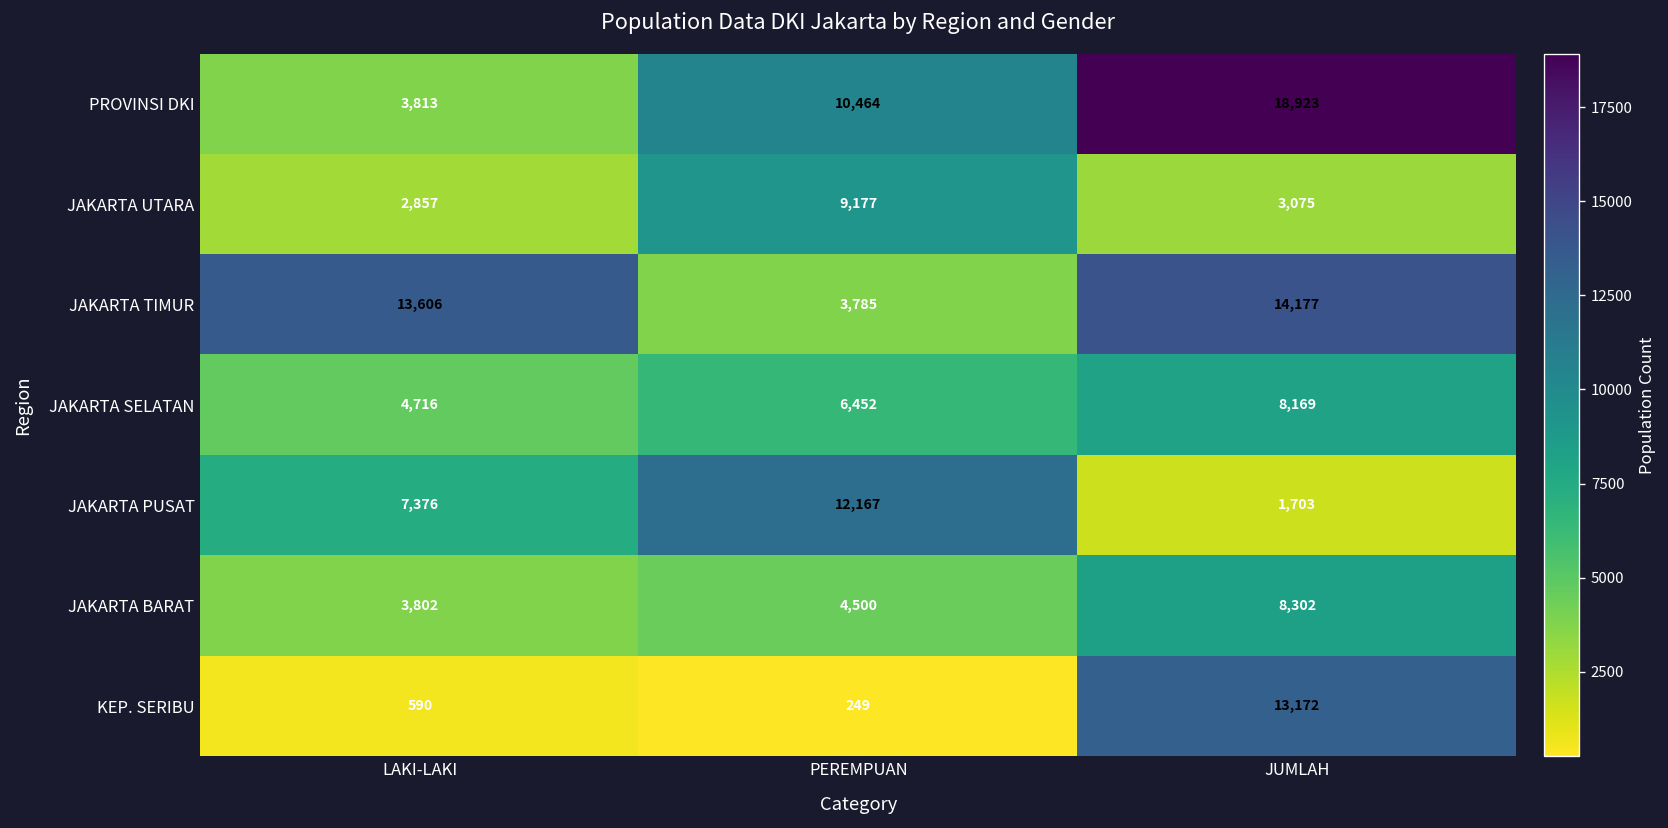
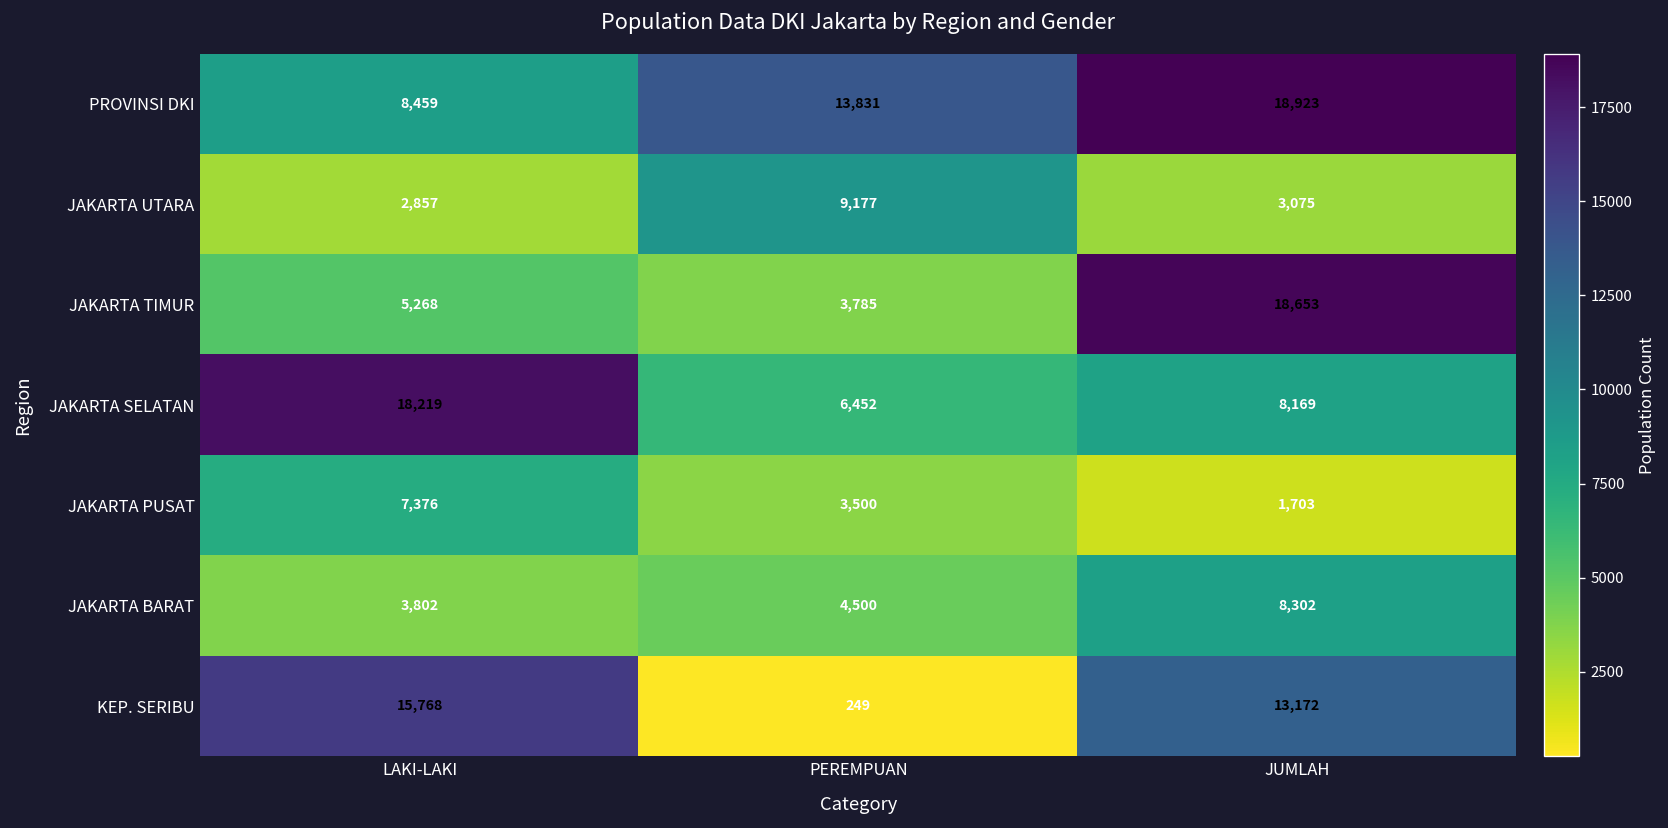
PROVINSI DKI, LAKI-LAKI: 3,813 -> 8,459
PROVINSI DKI, PEREMPUAN: 10,464 -> 13,831
JAKARTA TIMUR, LAKI-LAKI: 13,606 -> 5,268
JAKARTA TIMUR, JUMLAH: 14,177 -> 18,653
JAKARTA SELATAN, LAKI-LAKI: 4,716 -> 18,219
JAKARTA PUSAT, PEREMPUAN: 12,167 -> 3,500
KEP. SERIBU, LAKI-LAKI: 590 -> 15,768
